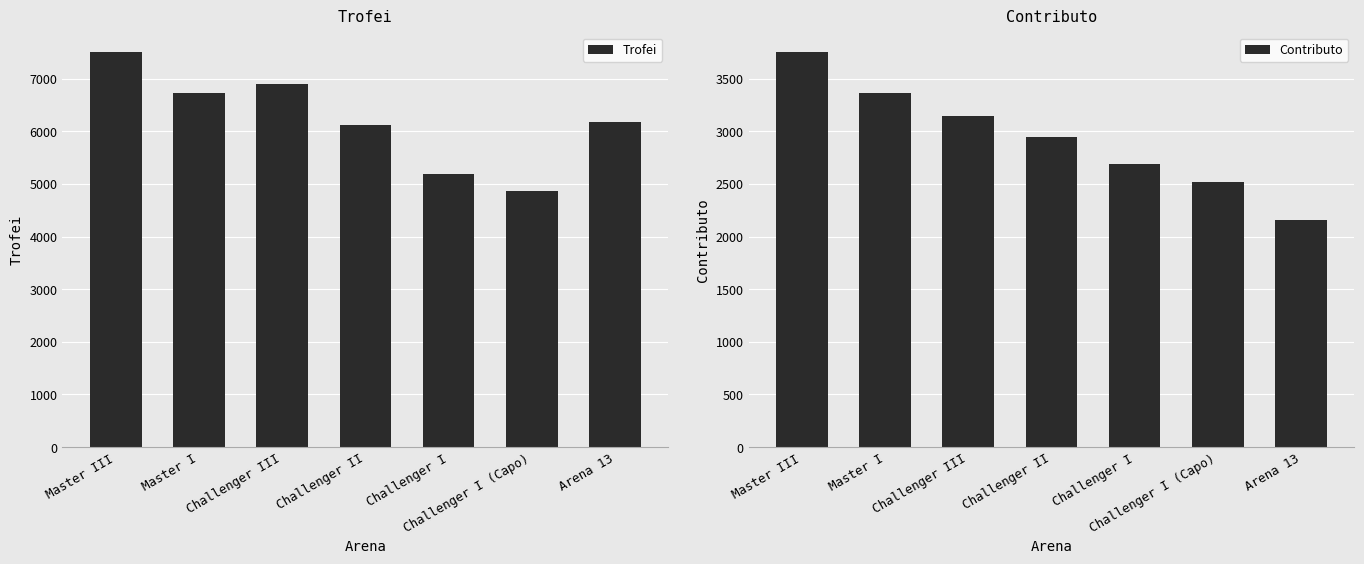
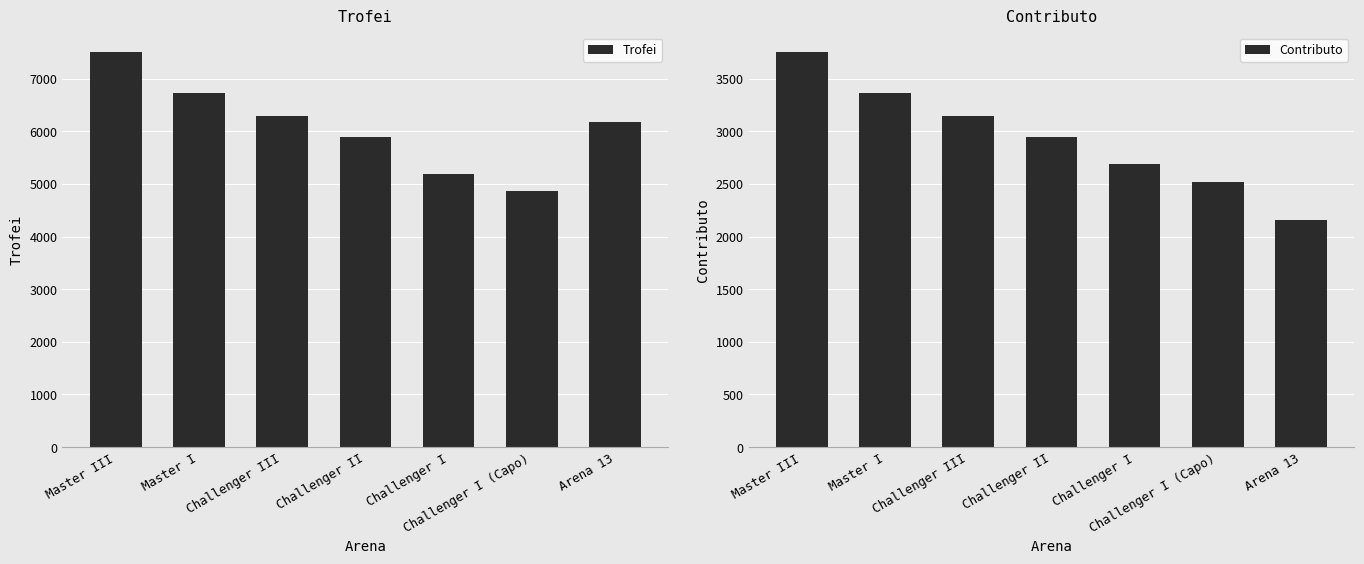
Trofei, Challenger III: 6900 -> 6300
Trofei, Challenger II: 6100 -> 5900
